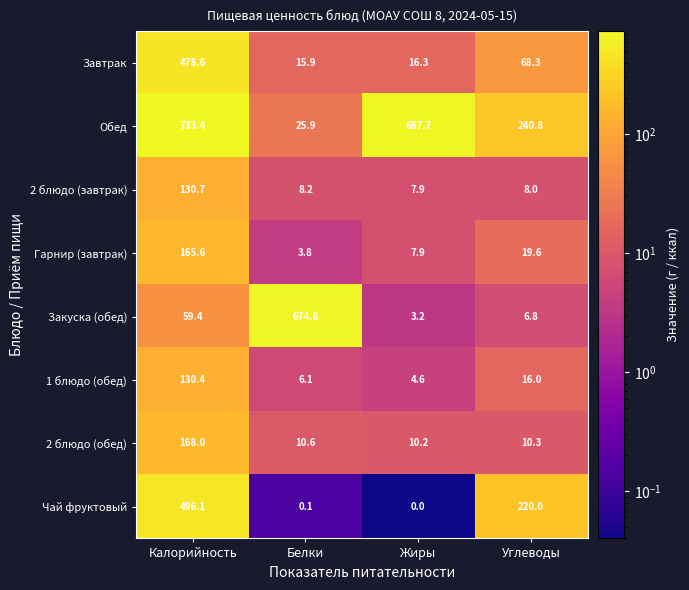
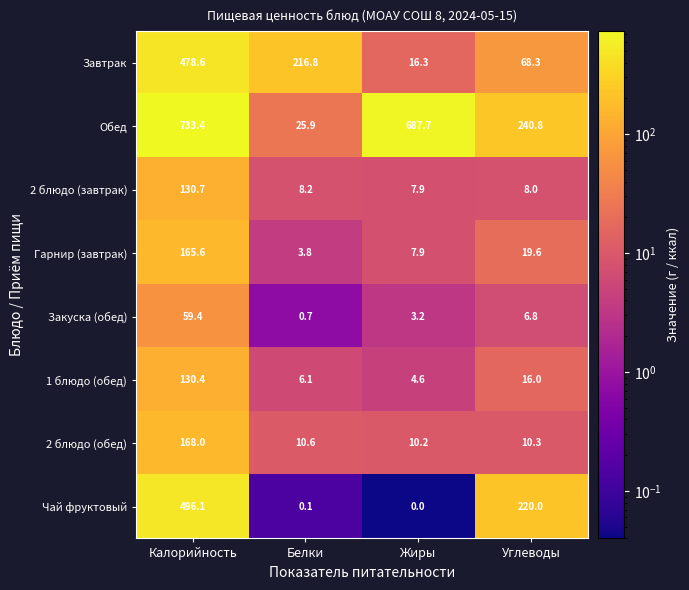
Завтрак, Белки: 15.9 -> 216.8
Закуска (обед), Белки: 674.6 -> 0.7
